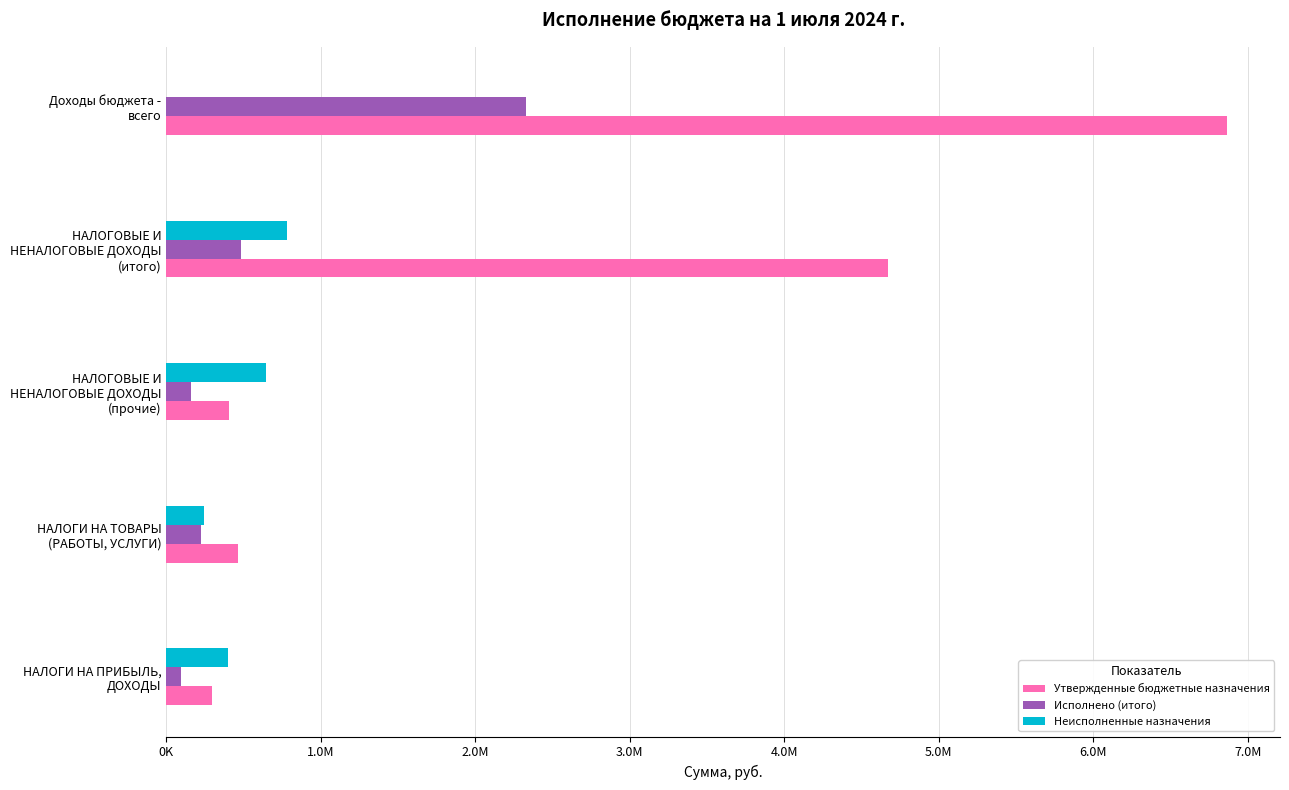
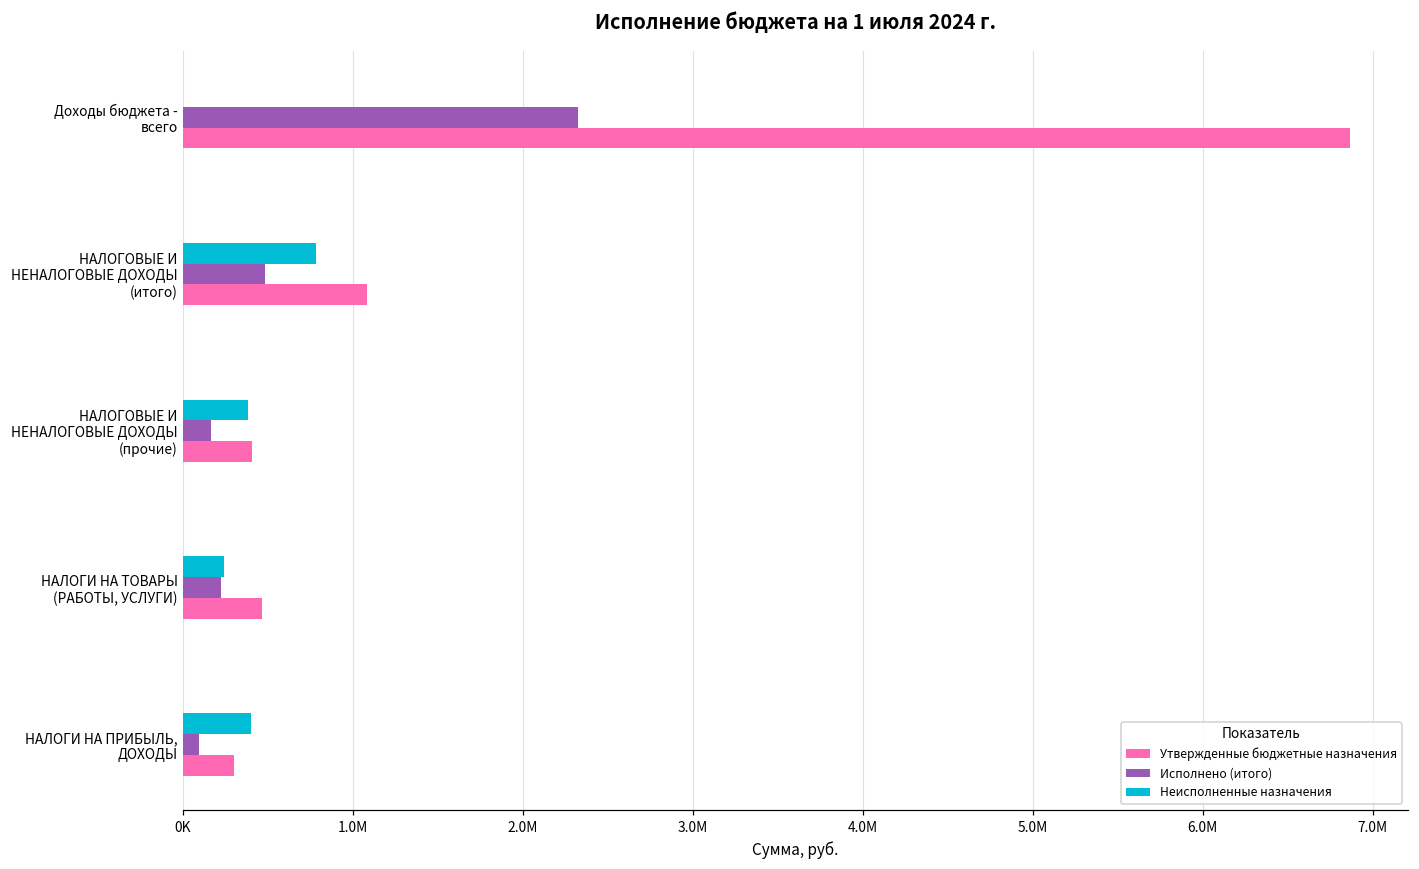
Утвержденные бюджетные назначения, НАЛОГОВЫЕ И НЕНАЛОГОВЫЕ ДОХОДЫ (итого): 4670000 -> 1080000
Неисполненные назначения, НАЛОГОВЫЕ И НЕНАЛОГОВЫЕ ДОХОДЫ (прочие): 650000 -> 380000
